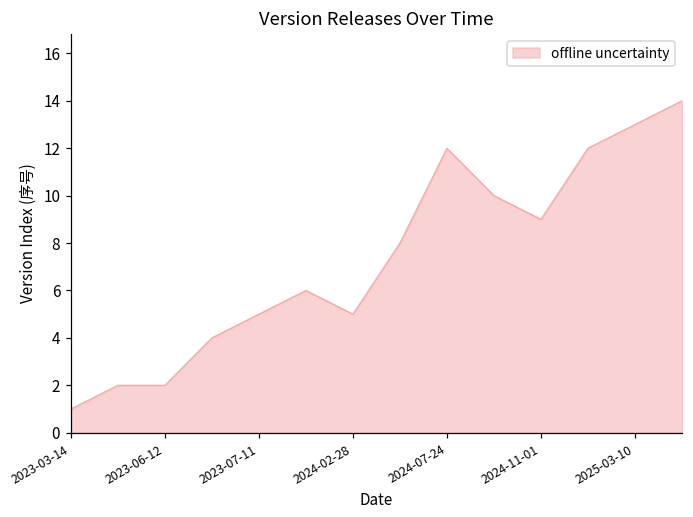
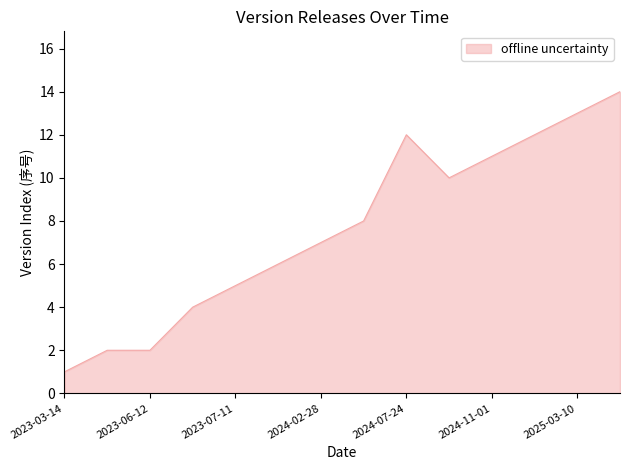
2024-02-28: 5 -> 7
2024-11-01: 9 -> 11
